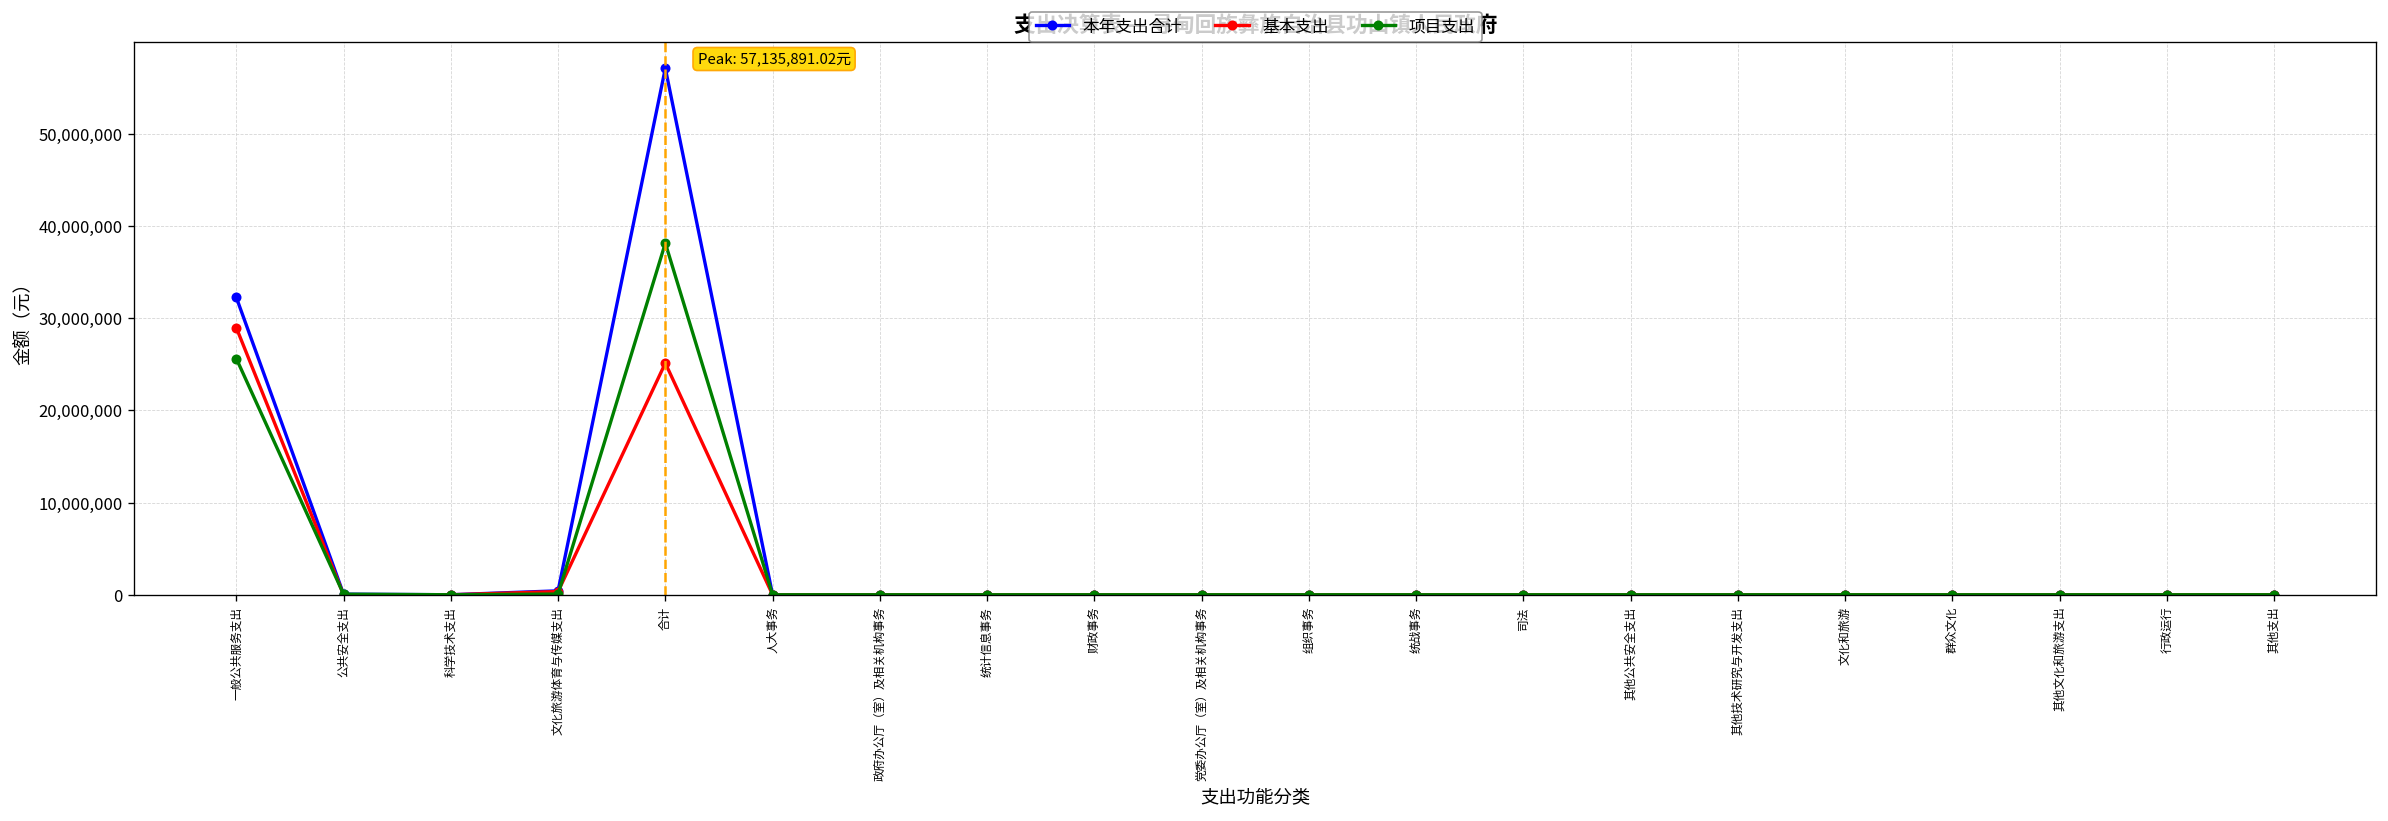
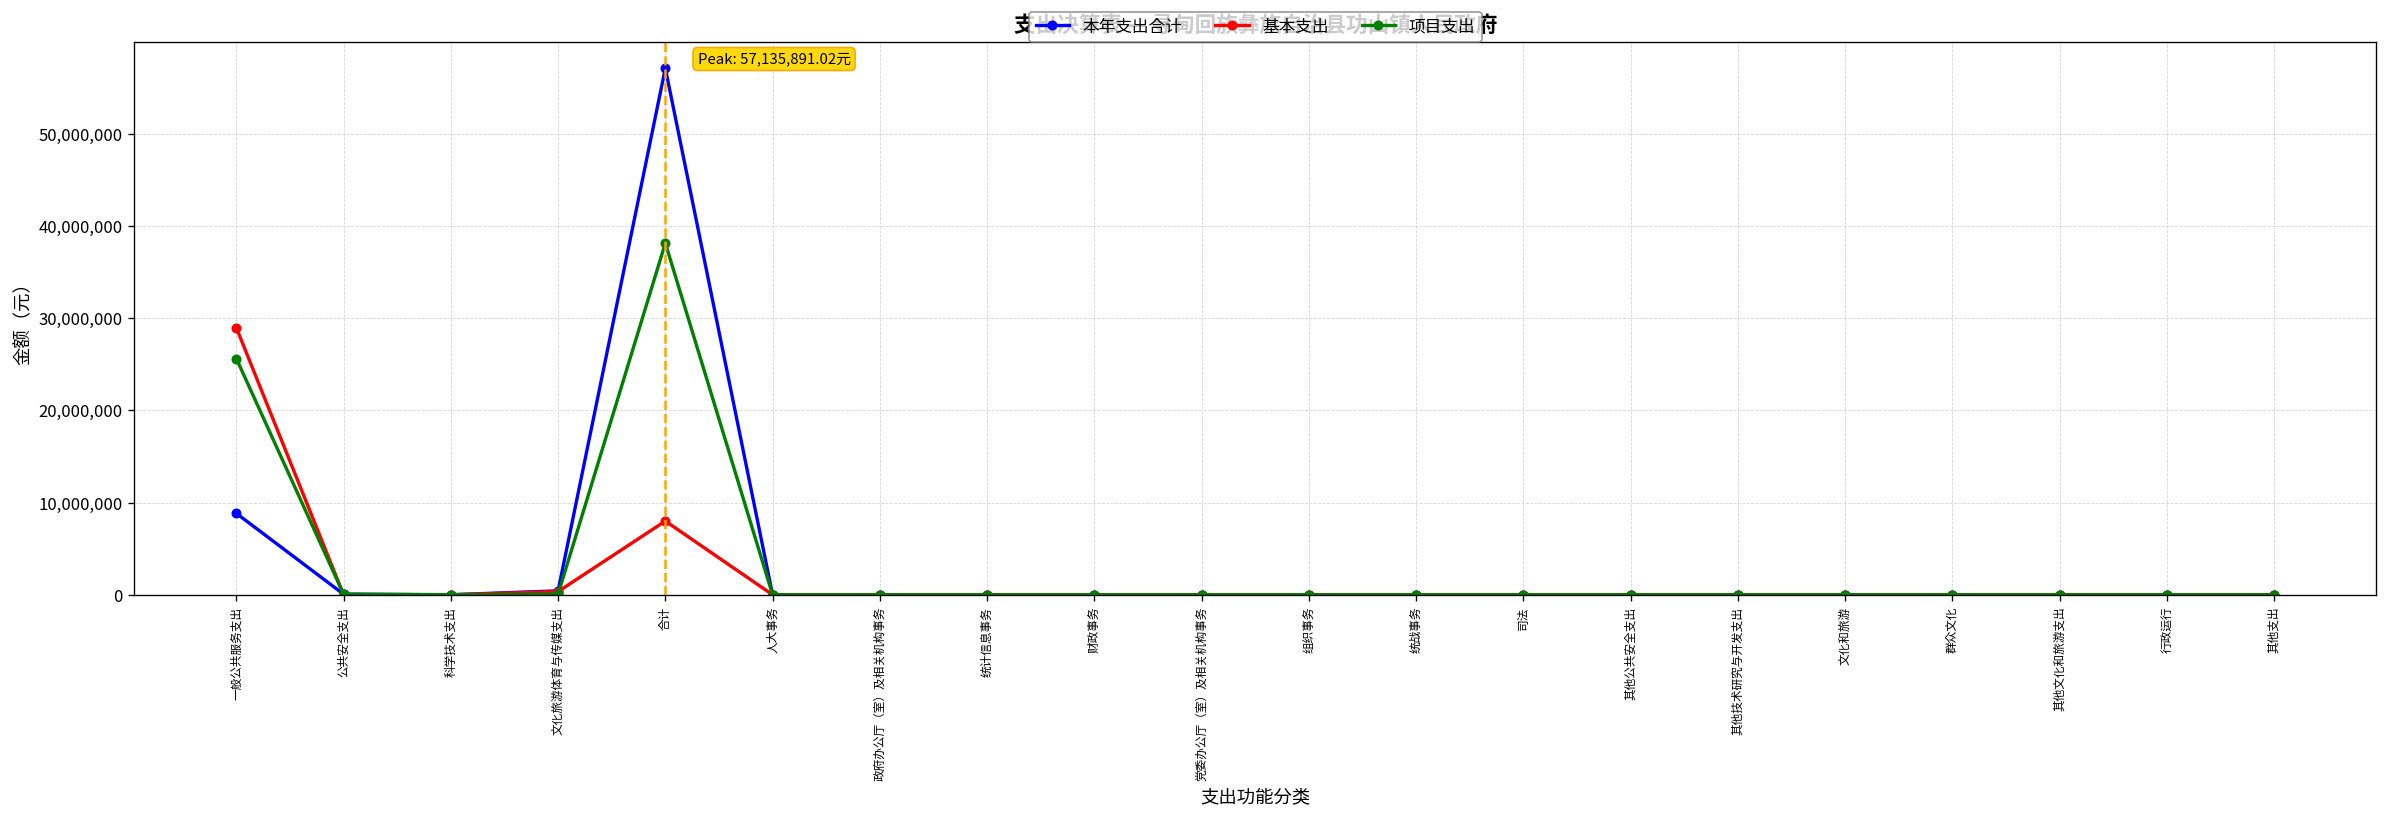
本年支出合计, 一般公共服务支出: 32,000,000 -> 9,000,000
基本支出, 合计: 25,000,000 -> 8,000,000
